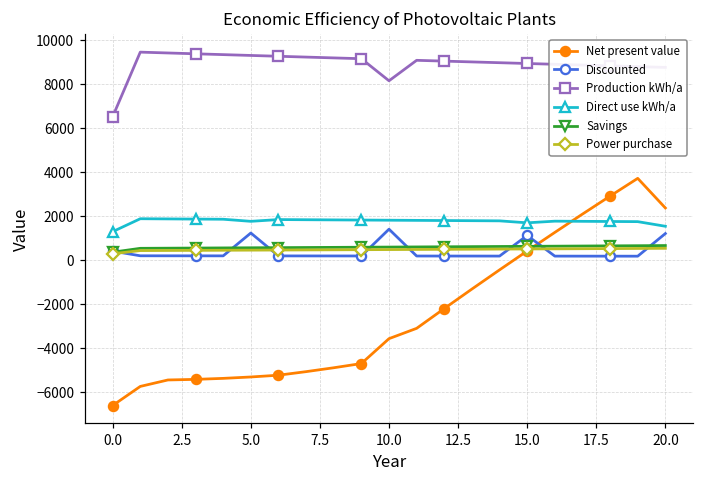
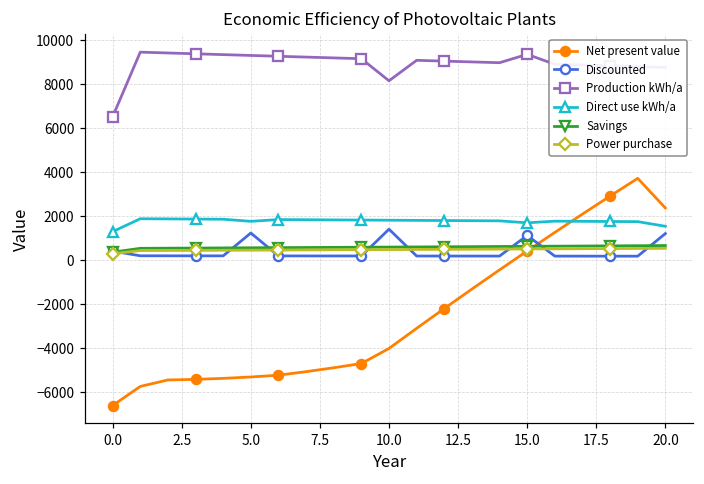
Net present value, 10.0: -3600 -> -4000
Production kWh/a, 15.0: 8900 -> 9400
